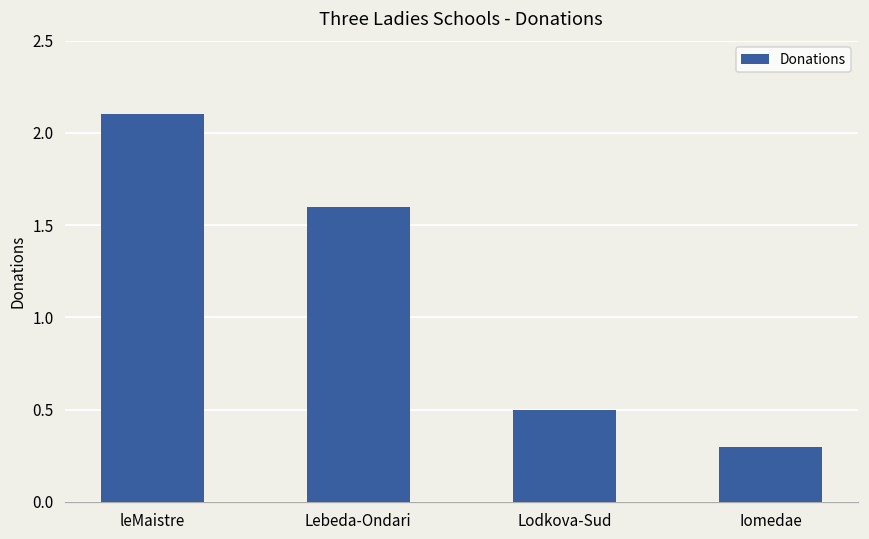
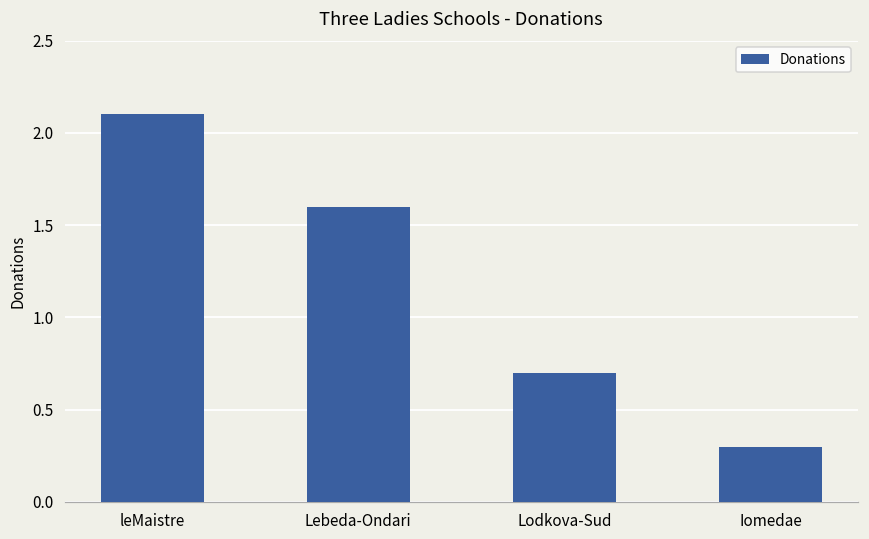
Lodkova-Sud: 0.5 -> 0.7
